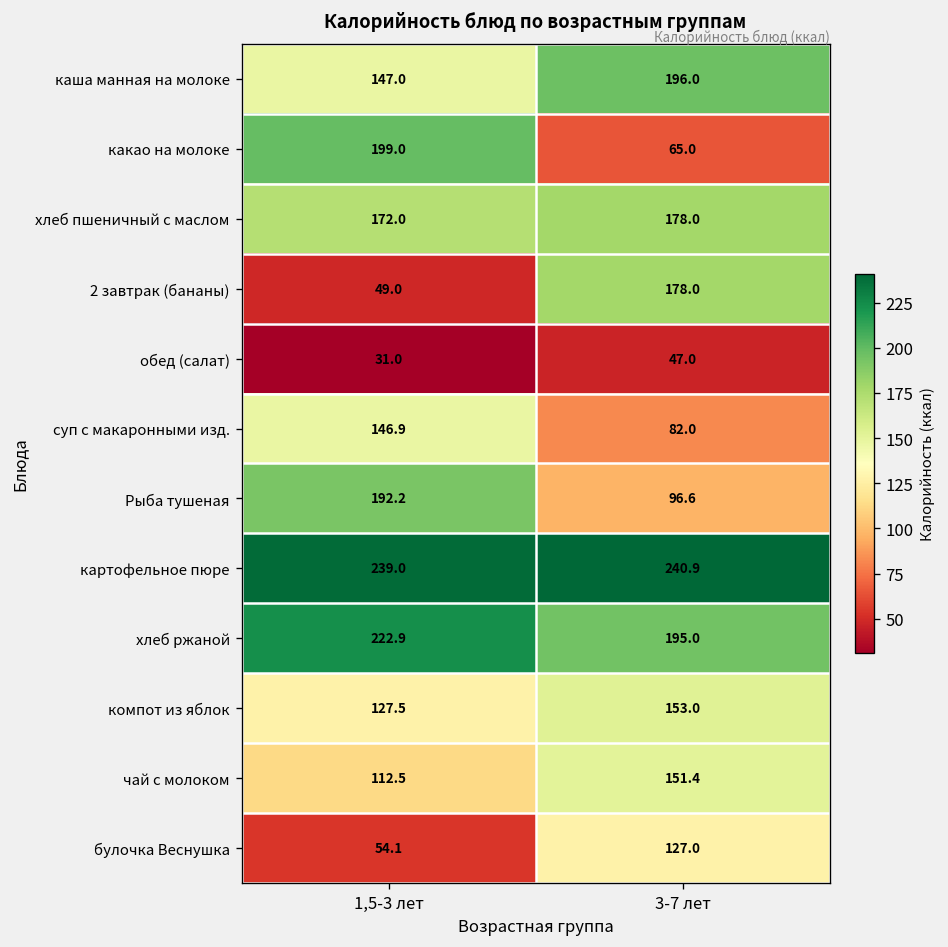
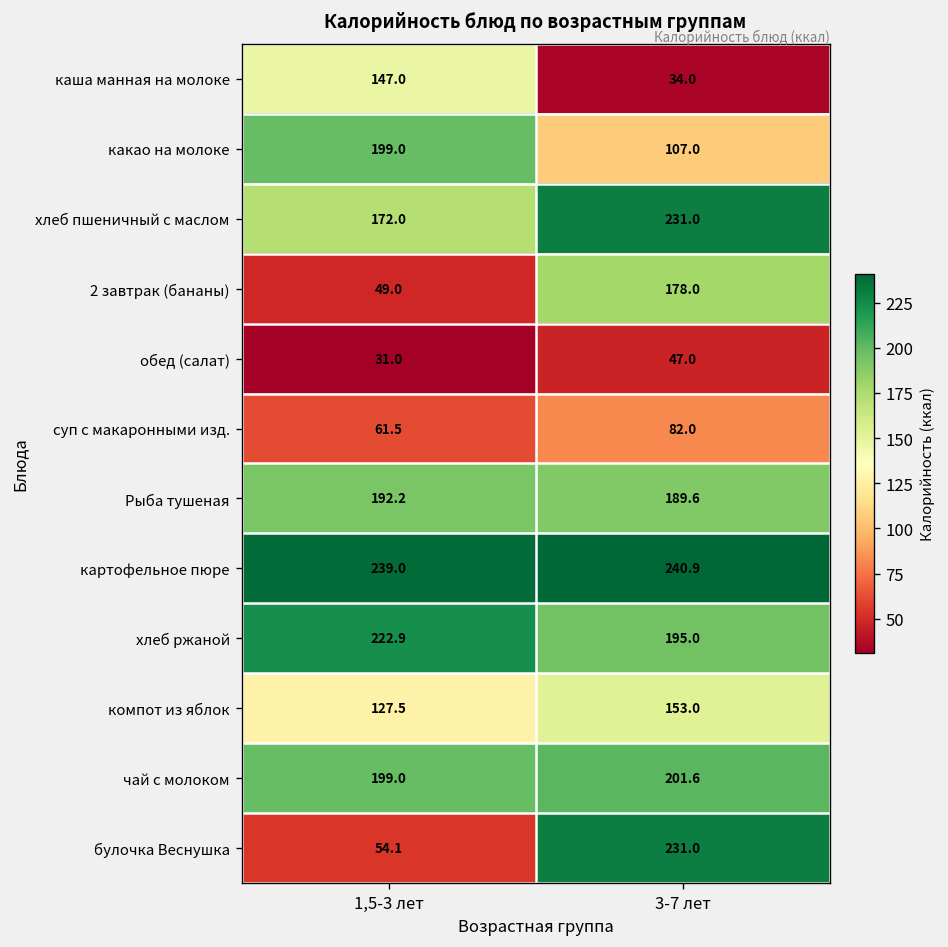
каша манная на молоке, 3-7 лет: 196.0 -> 34.0
какао на молоке, 3-7 лет: 65.0 -> 107.0
хлеб пшеничный с маслом, 3-7 лет: 178.0 -> 231.0
суп с макаронными изд., 1,5-3 лет: 146.9 -> 61.5
Рыба тушеная, 3-7 лет: 96.6 -> 189.6
чай с молоком, 1,5-3 лет: 112.5 -> 199.0
чай с молоком, 3-7 лет: 151.4 -> 201.6
булочка Веснушка, 3-7 лет: 127.0 -> 231.0
